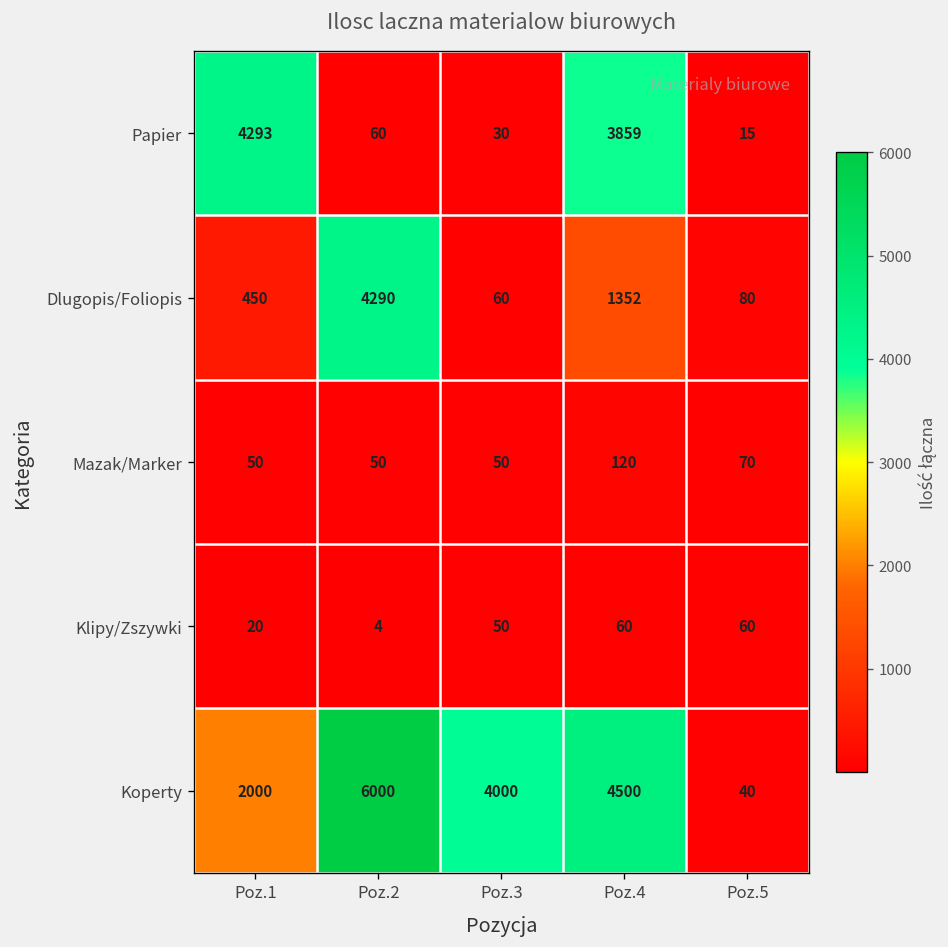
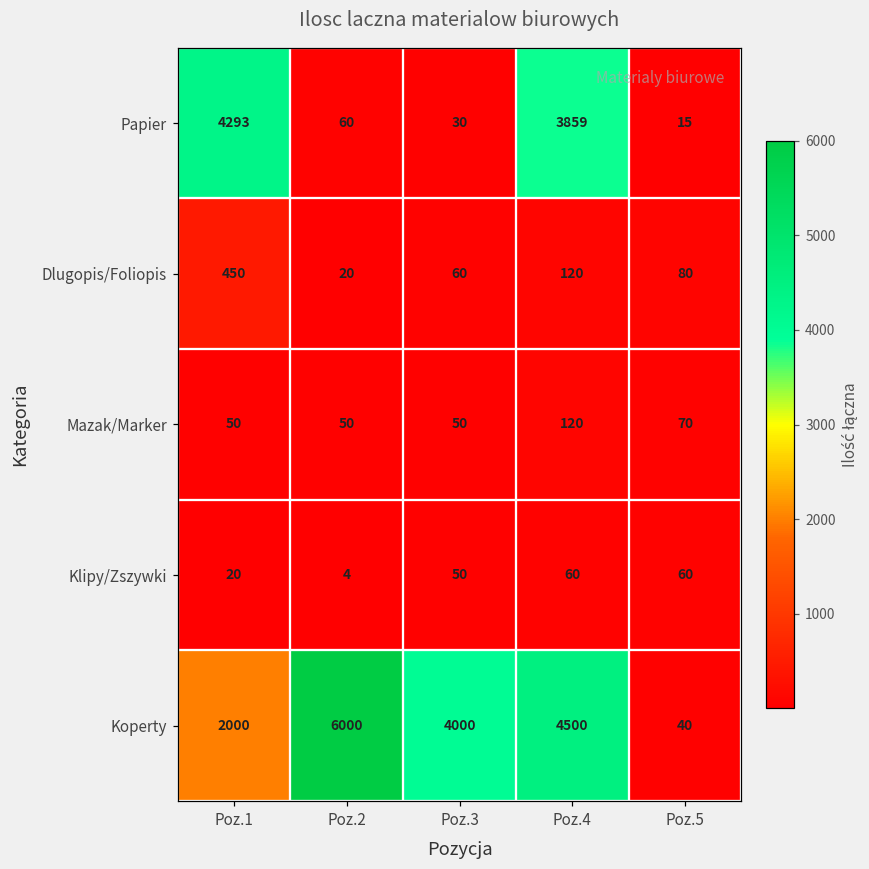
Dlugopis/Foliopis, Poz.2: 4290 -> 20
Dlugopis/Foliopis, Poz.4: 1352 -> 120
